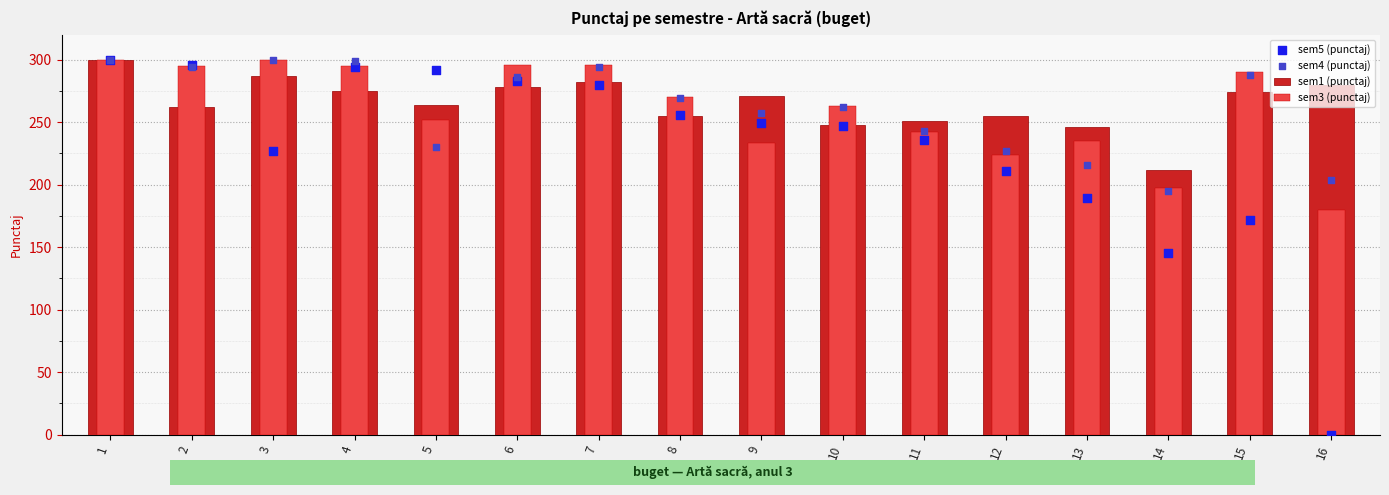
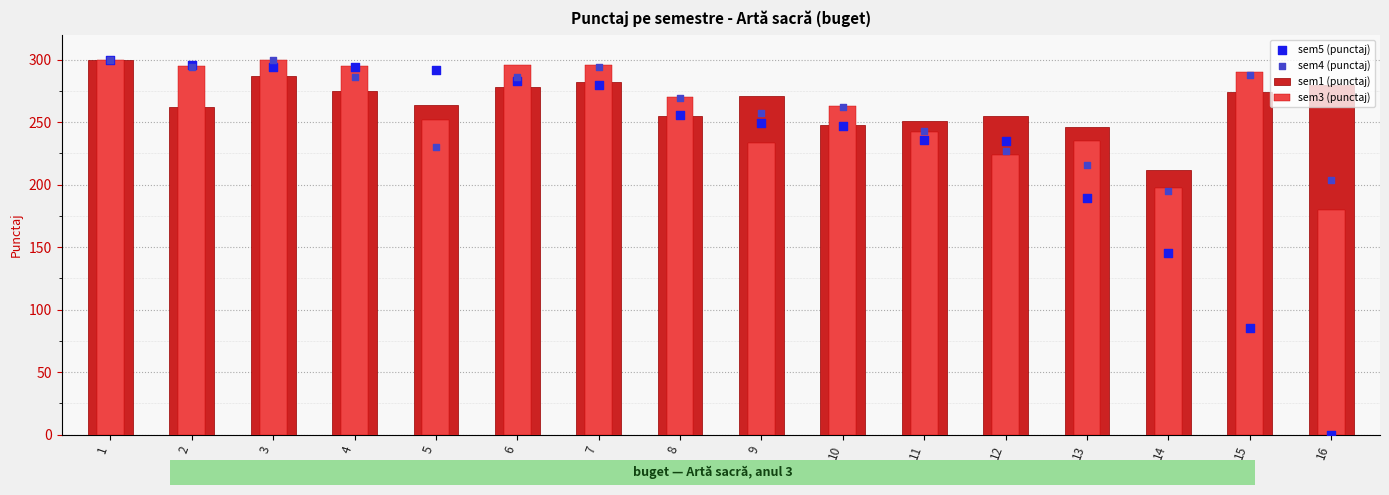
sem5 (punctaj), 3: 227 -> 294
sem4 (punctaj), 4: 299 -> 286
sem5 (punctaj), 12: 211 -> 235
sem5 (punctaj), 15: 172 -> 85
